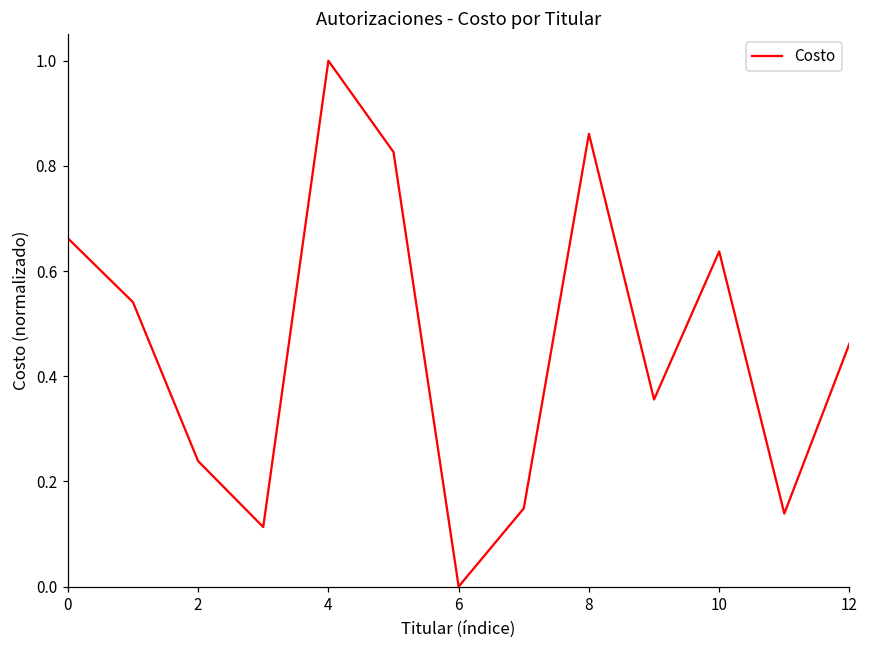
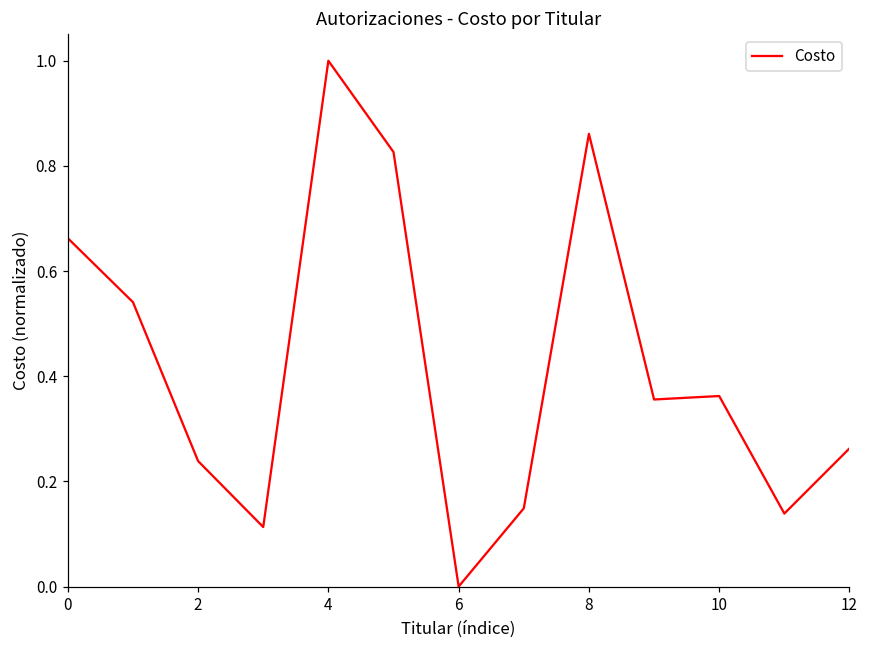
10: 0.64 -> 0.36
12: 0.46 -> 0.26
